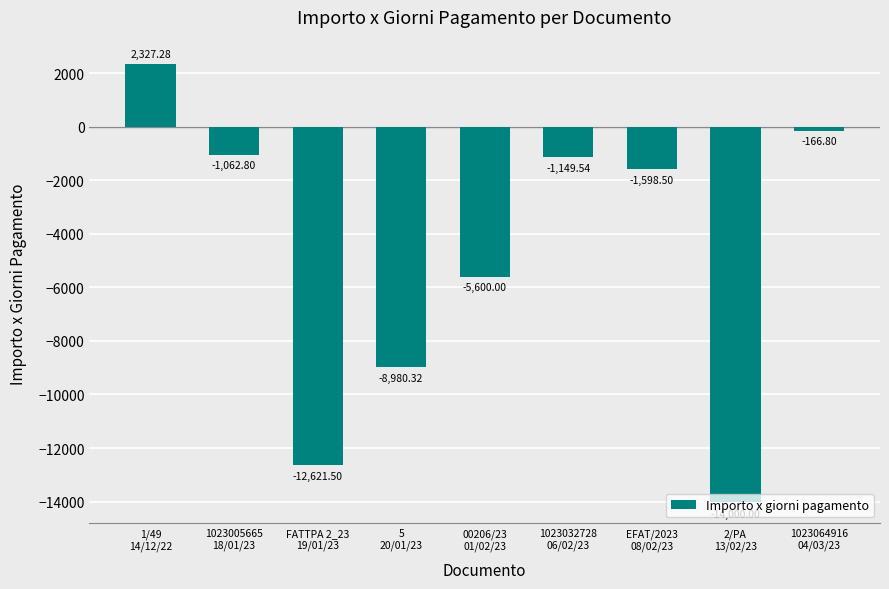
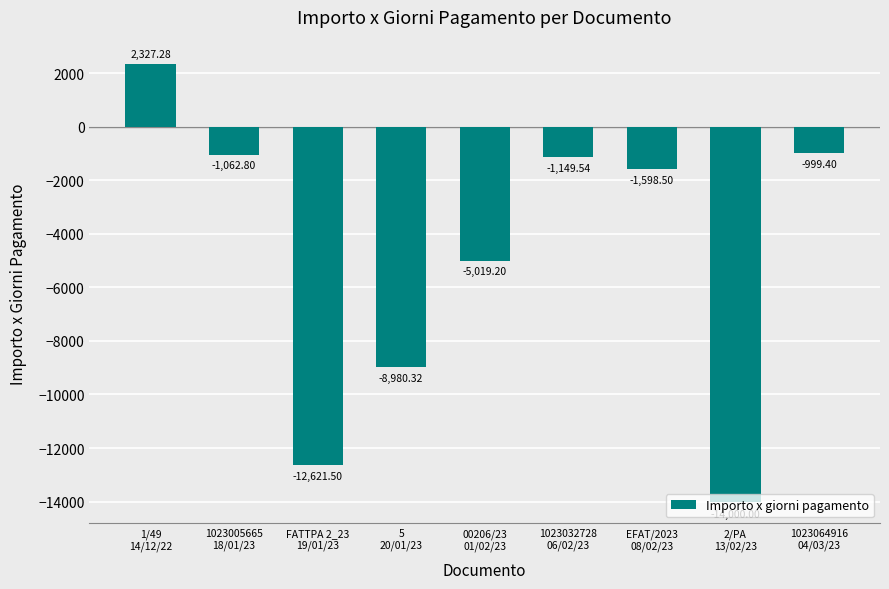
00206/23 01/02/23: -5,600.00 -> -5,019.20
1023064916 04/03/23: -166.80 -> -999.40
